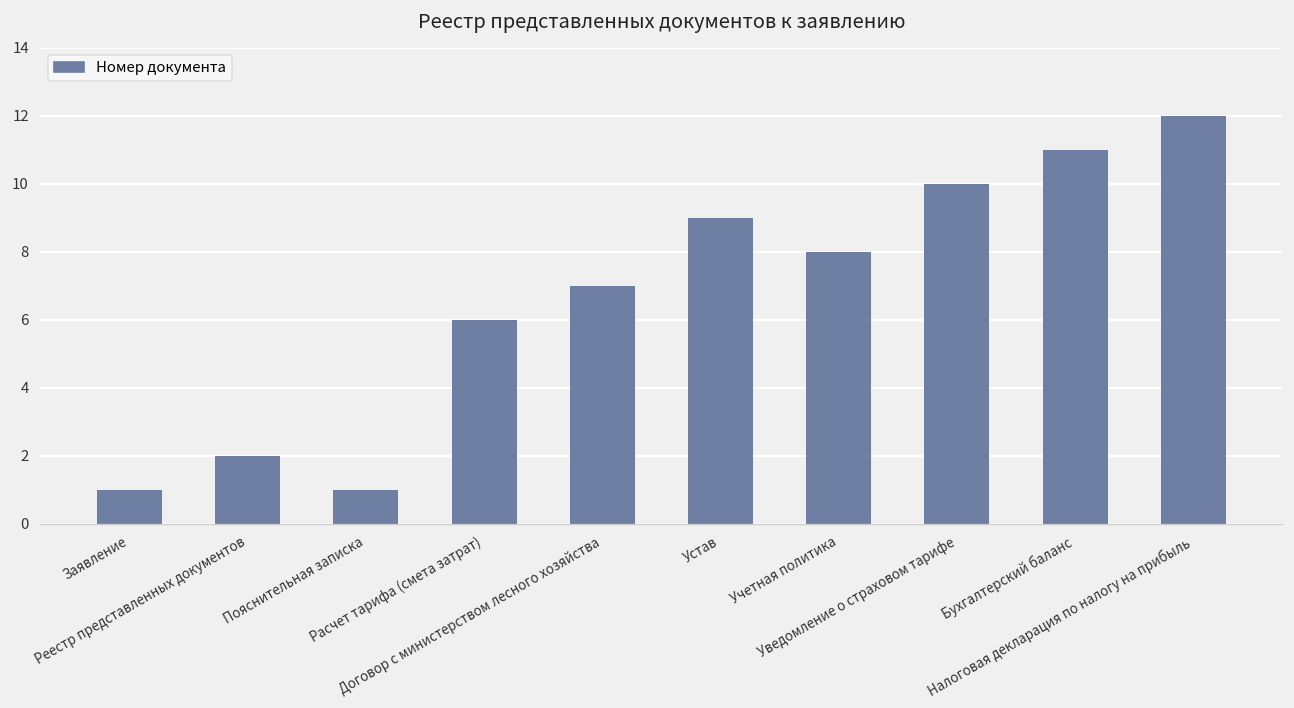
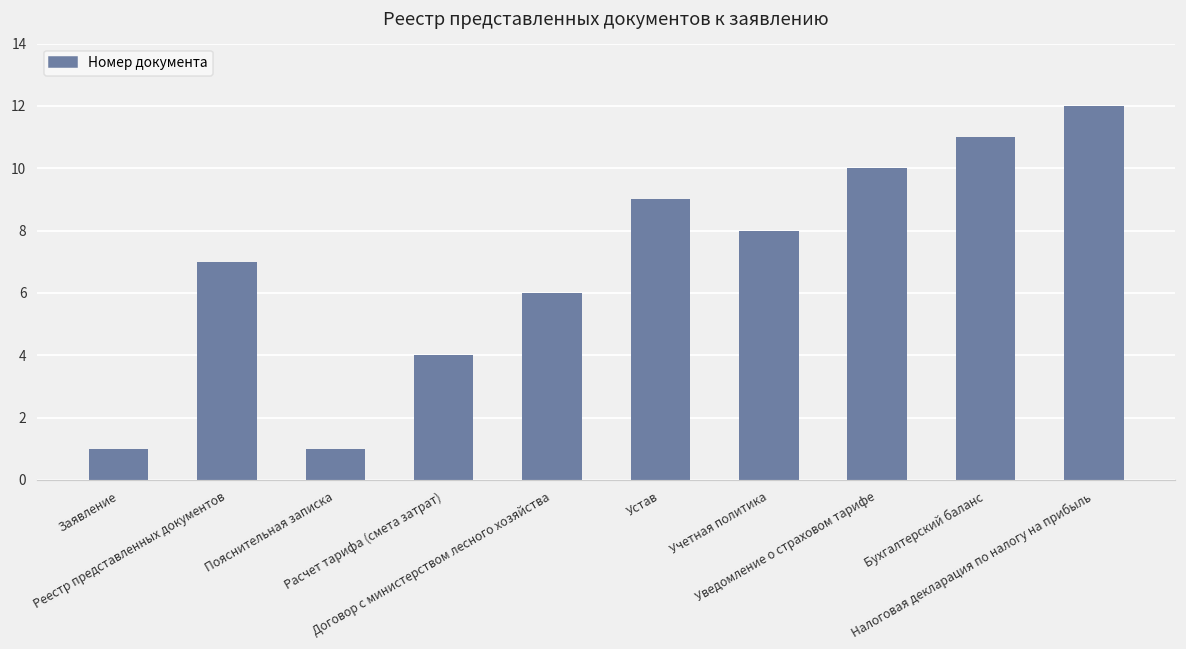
Реестр представленных документов: 2 -> 7
Расчет тарифа (смета затрат): 6 -> 4
Договор с министерством лесного хозяйства: 7 -> 6
